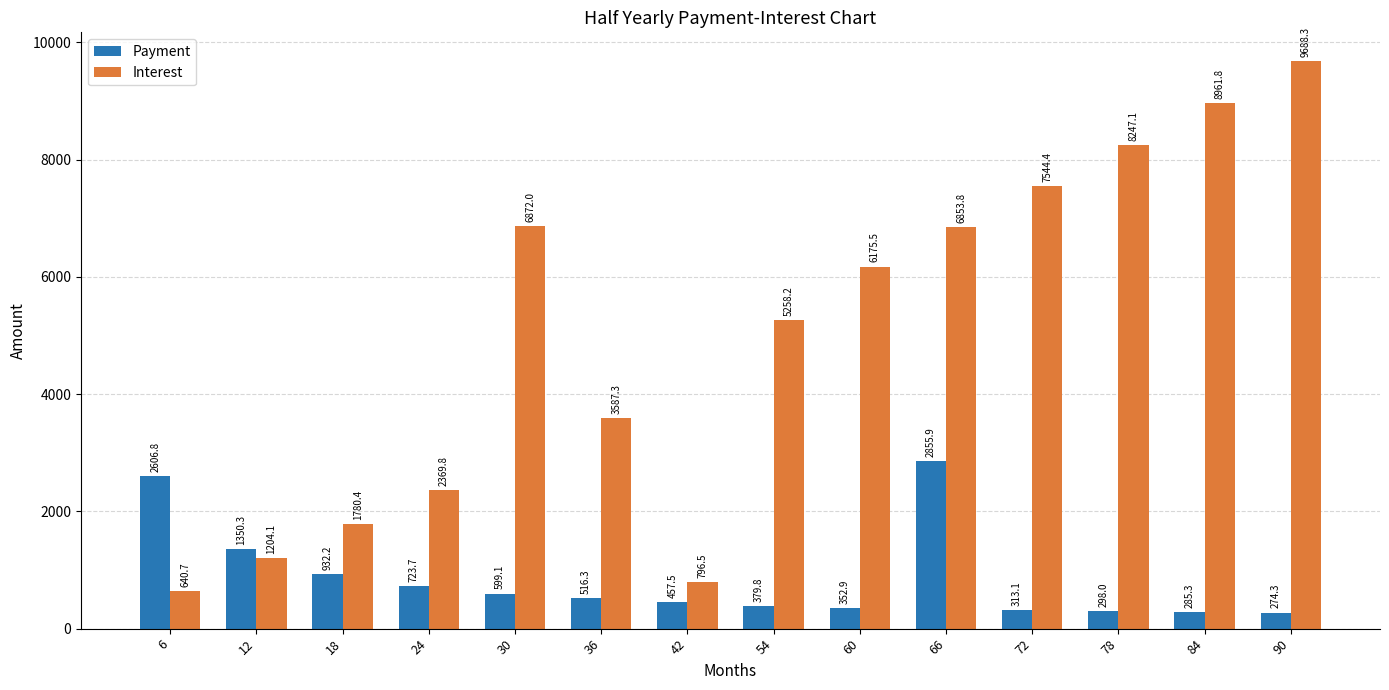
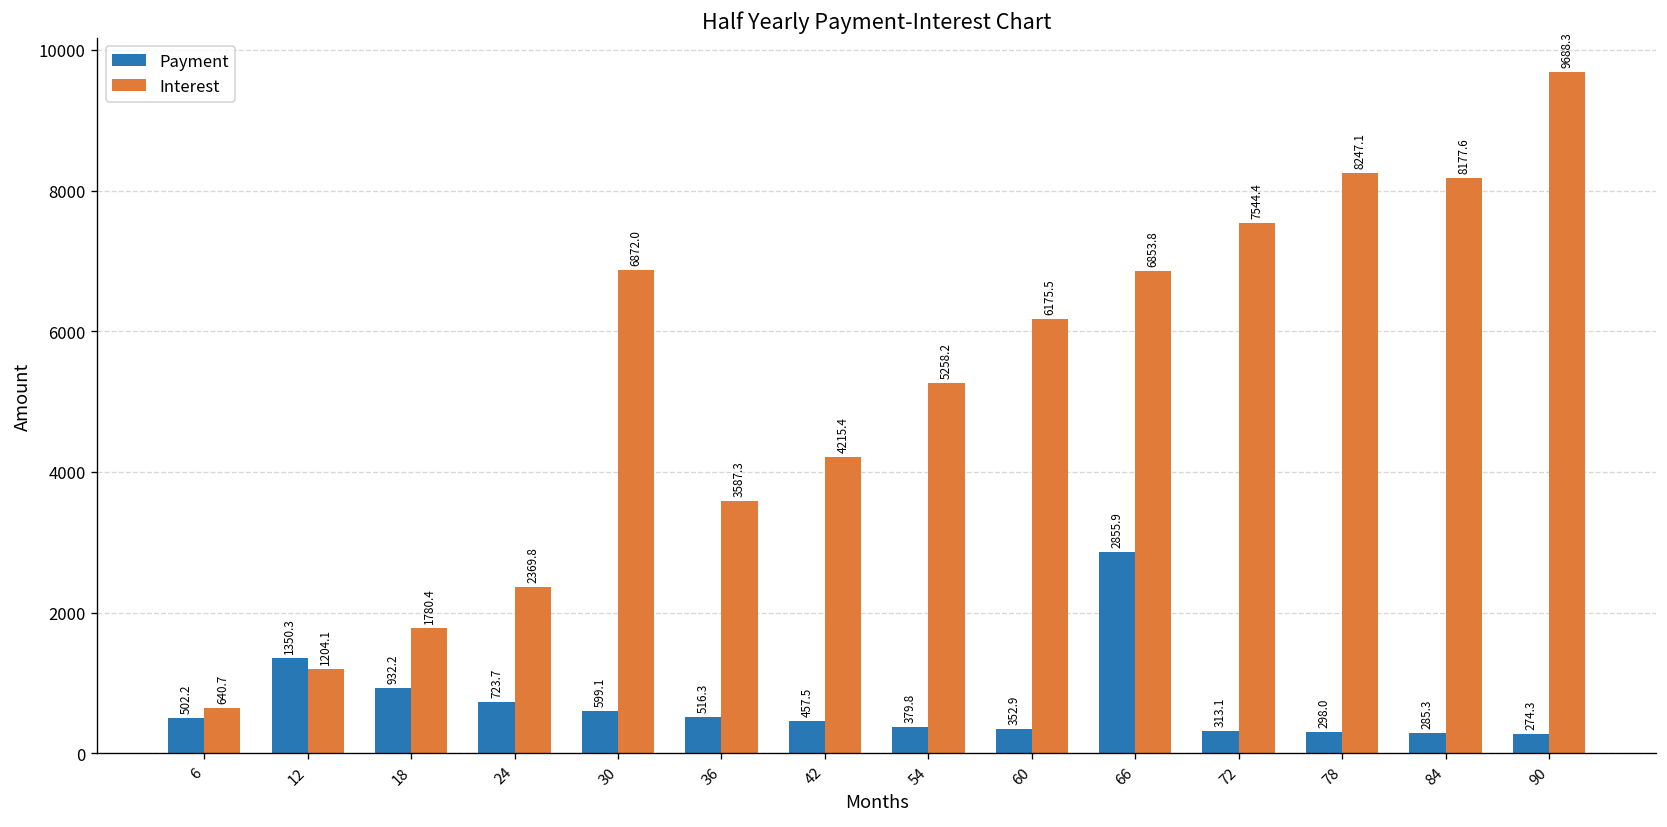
Payment, 6: 2606.8 -> 502.2
Interest, 42: 796.5 -> 4215.4
Interest, 84: 8961.8 -> 8177.6
